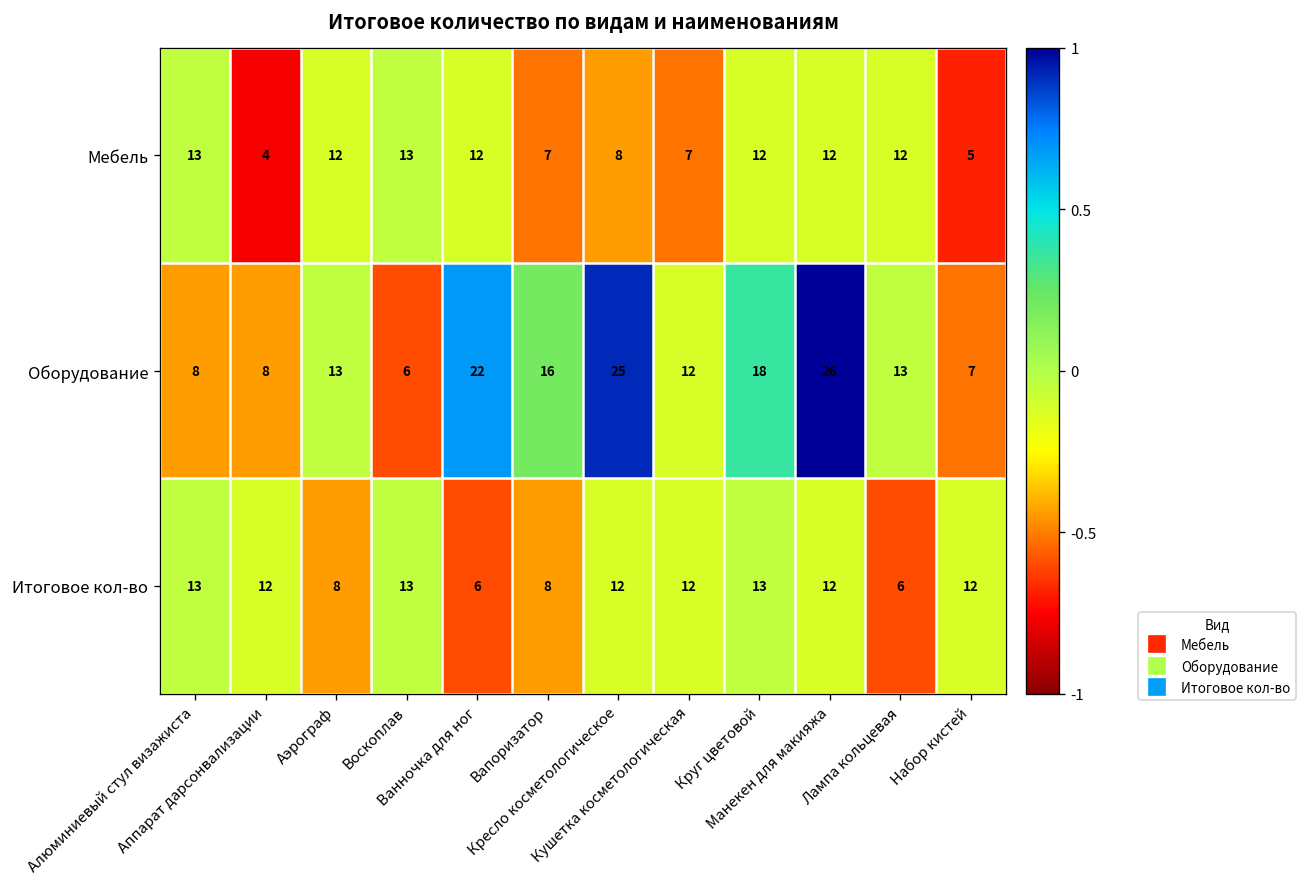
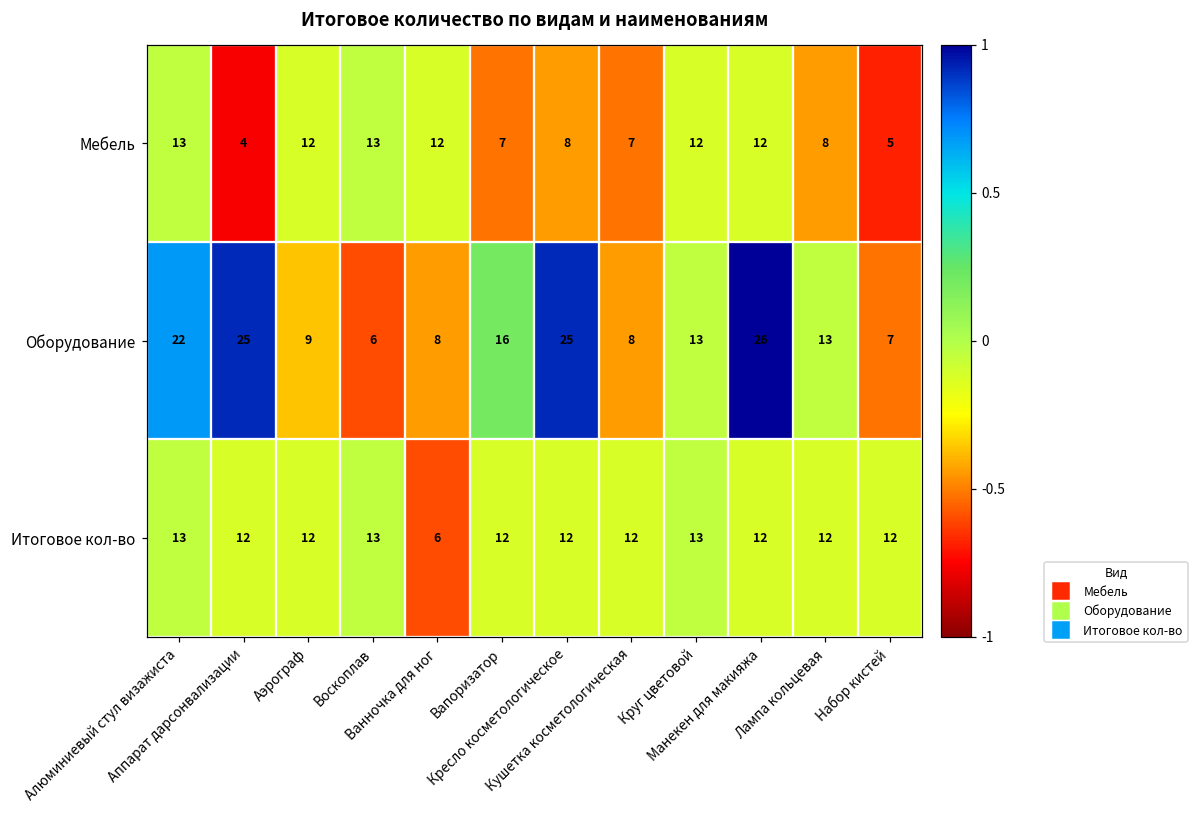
Мебель, Лампа кольцевая: 12 -> 8
Оборудование, Алюминиевый стул визажиста: 8 -> 22
Оборудование, Аппарат дарсонвализации: 8 -> 25
Оборудование, Аэрограф: 13 -> 9
Оборудование, Ванночка для ног: 22 -> 8
Оборудование, Кушетка косметологическая: 12 -> 8
Оборудование, Круг цветовой: 18 -> 13
Итоговое кол-во, Аэрограф: 8 -> 12
Итоговое кол-во, Вапоризатор: 8 -> 12
Итоговое кол-во, Лампа кольцевая: 6 -> 12
